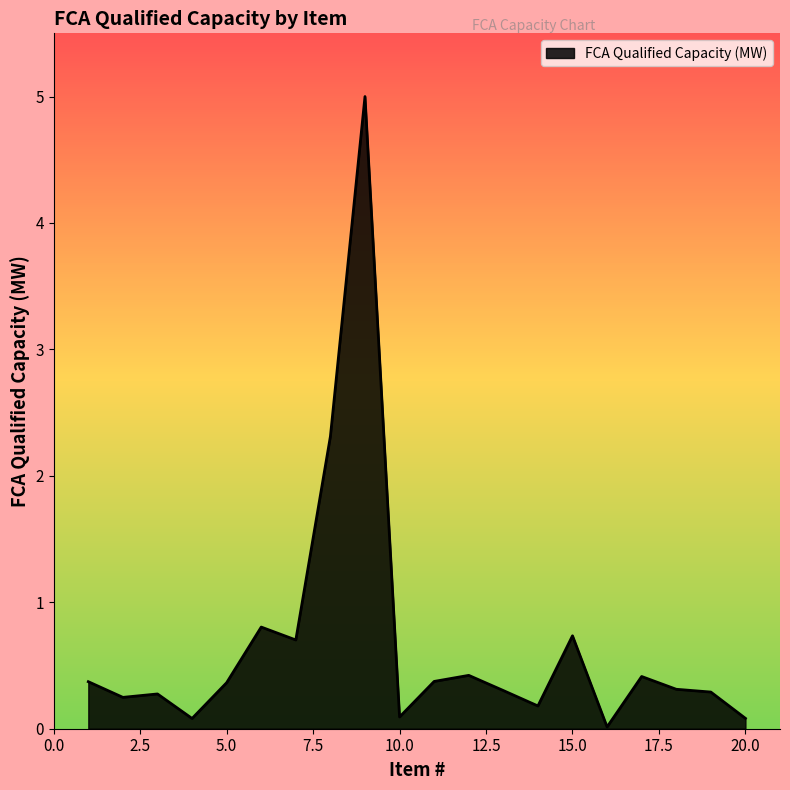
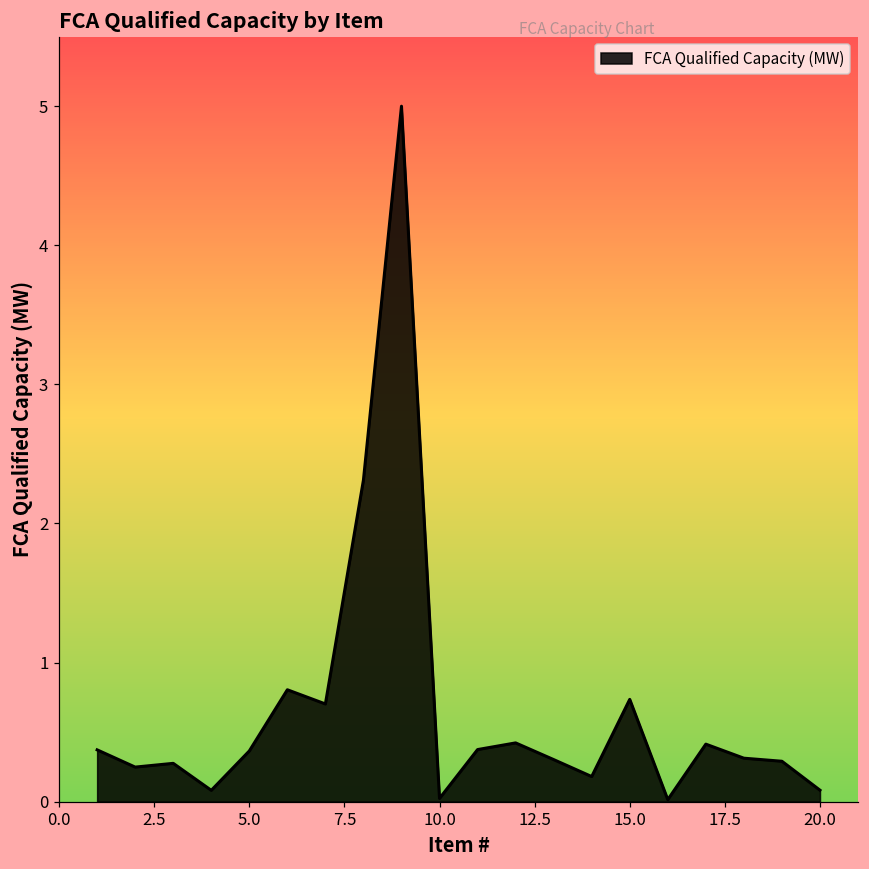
10.0: 0.09 -> 0.02
